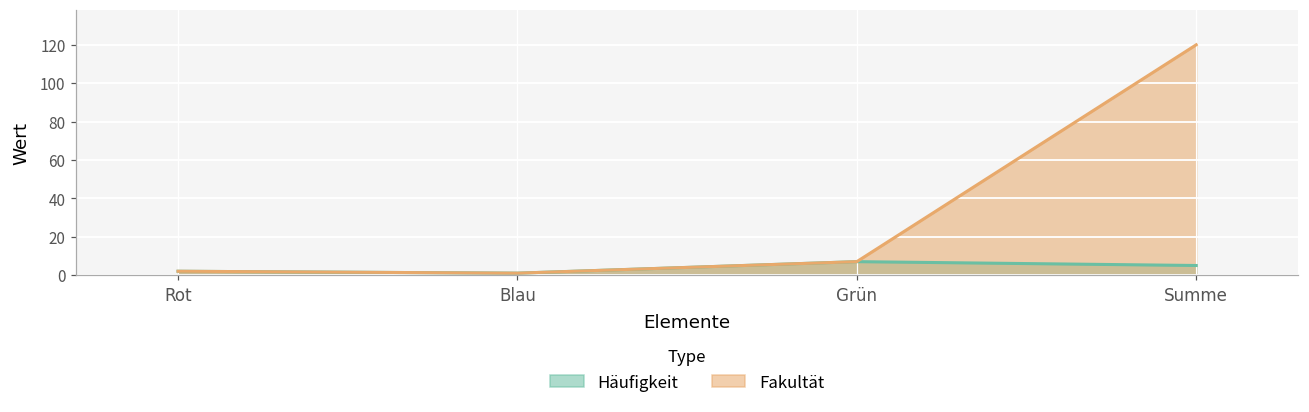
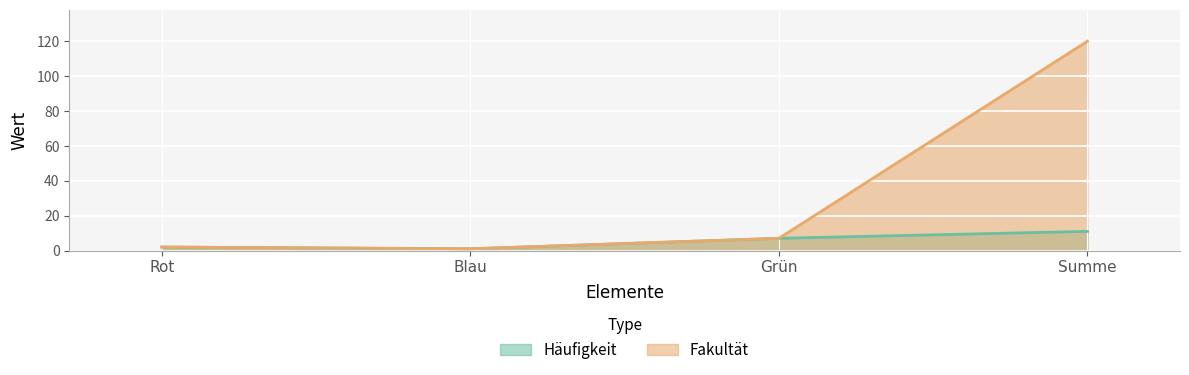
Häufigkeit, Summe: 5 -> 11
